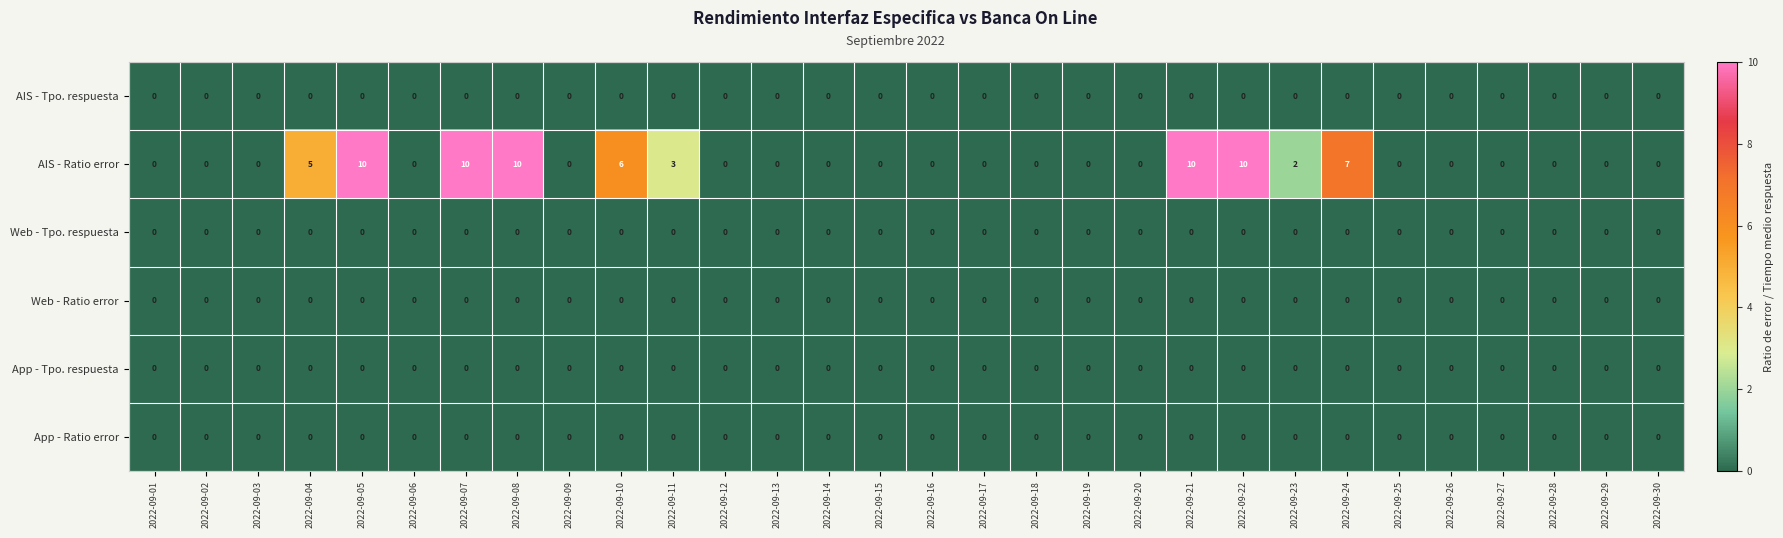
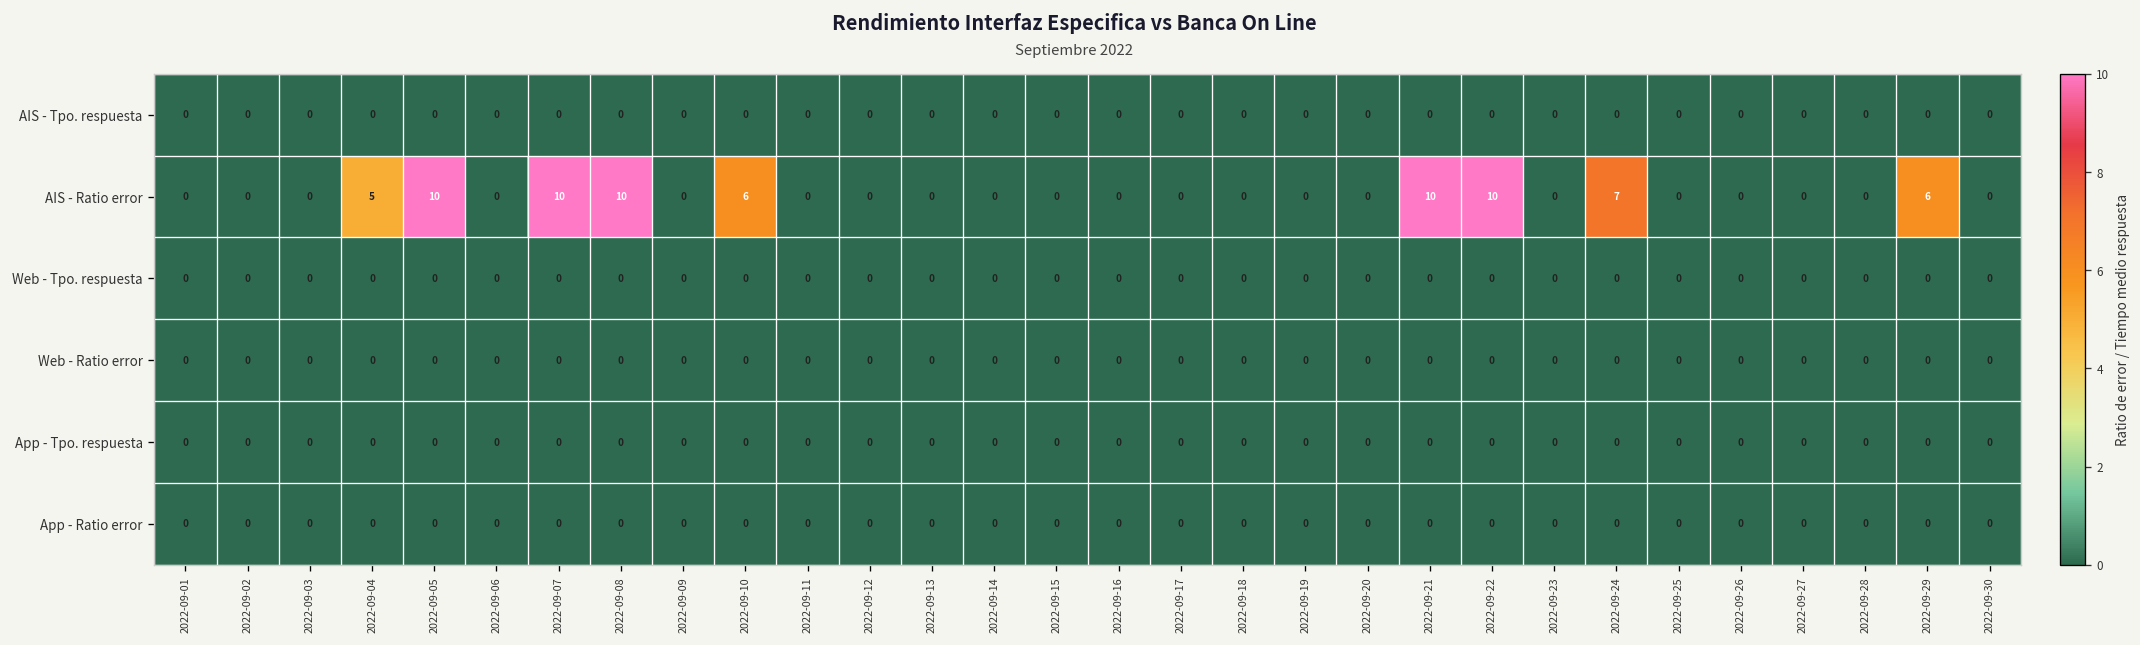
AIS - Ratio error, 2022-09-11: 3 -> 0
AIS - Ratio error, 2022-09-23: 2 -> 0
AIS - Ratio error, 2022-09-29: 0 -> 6
